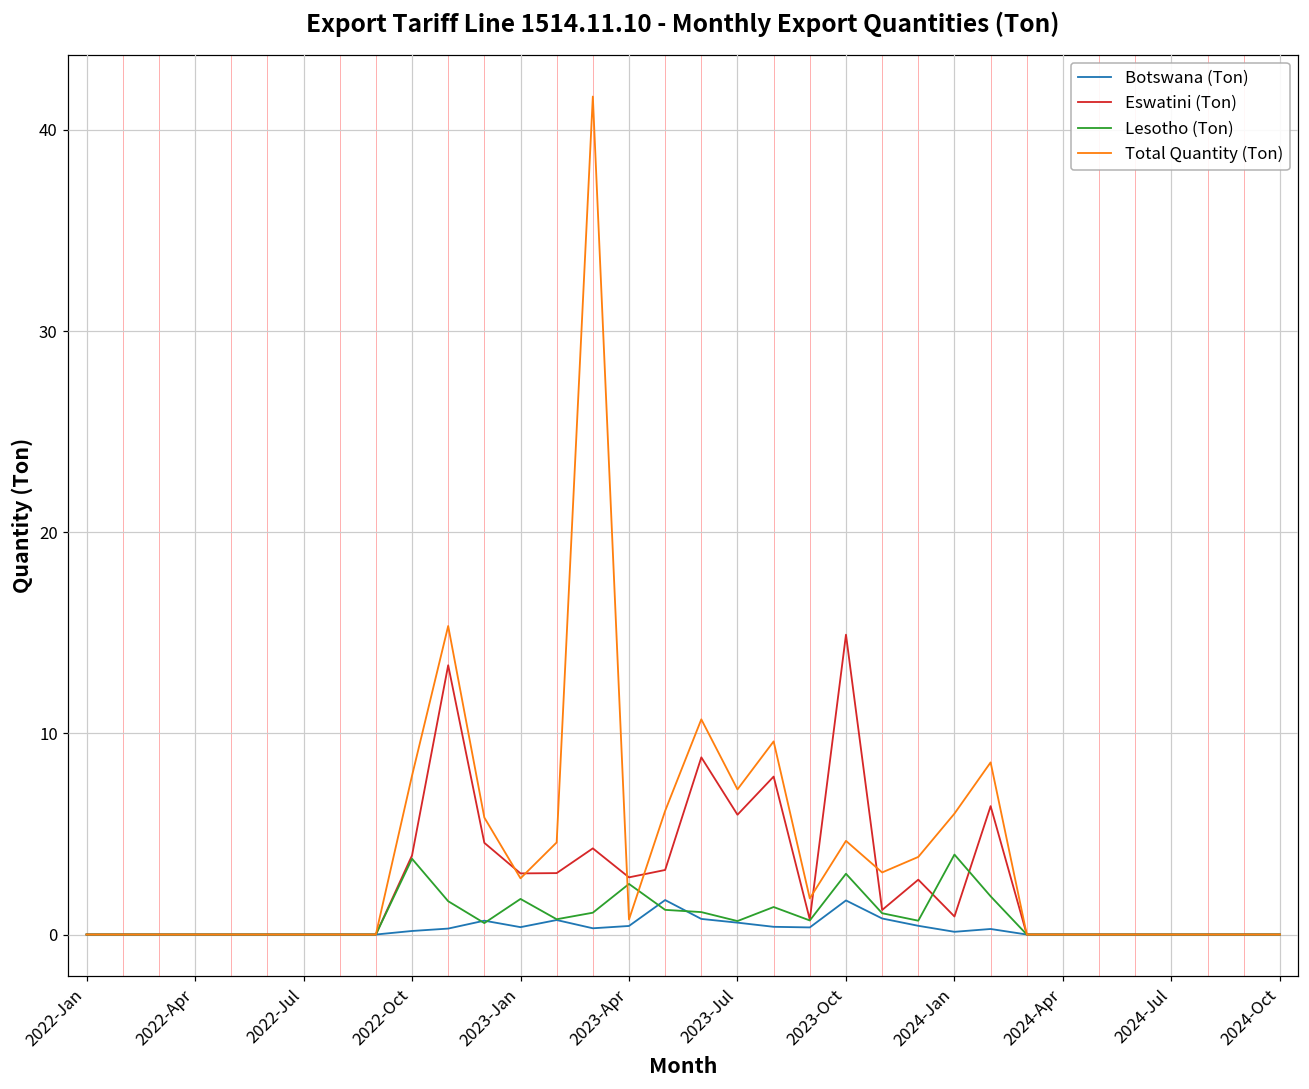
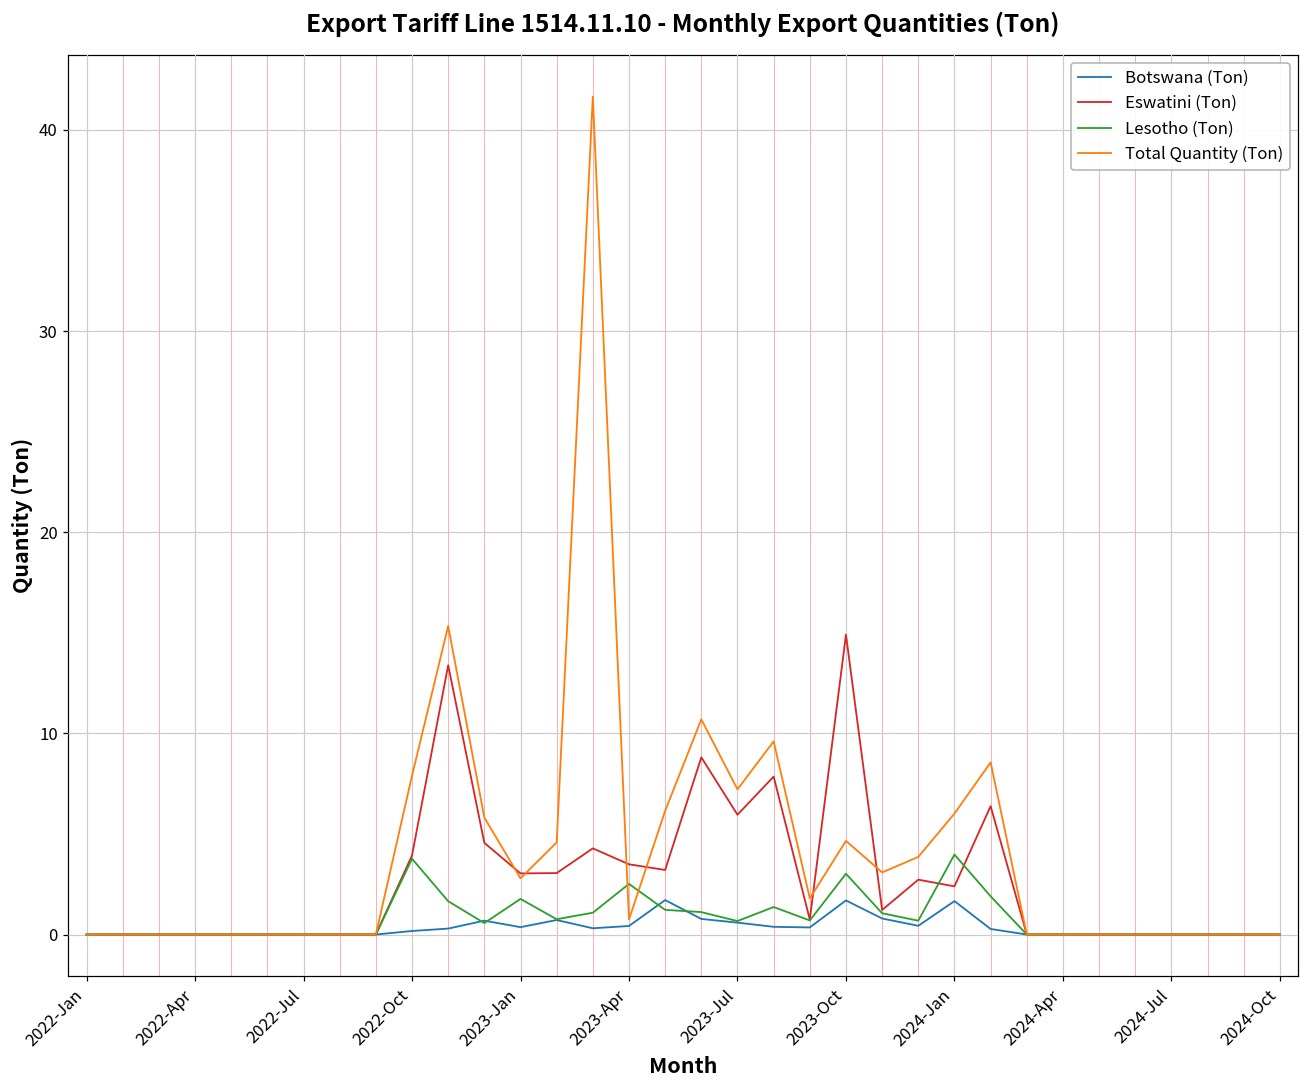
Eswatini (Ton), 2023-Apr: 2.8 -> 3.5
Botswana (Ton), 2024-Jan: 0.1 -> 1.7
Eswatini (Ton), 2024-Jan: 0.9 -> 2.4
